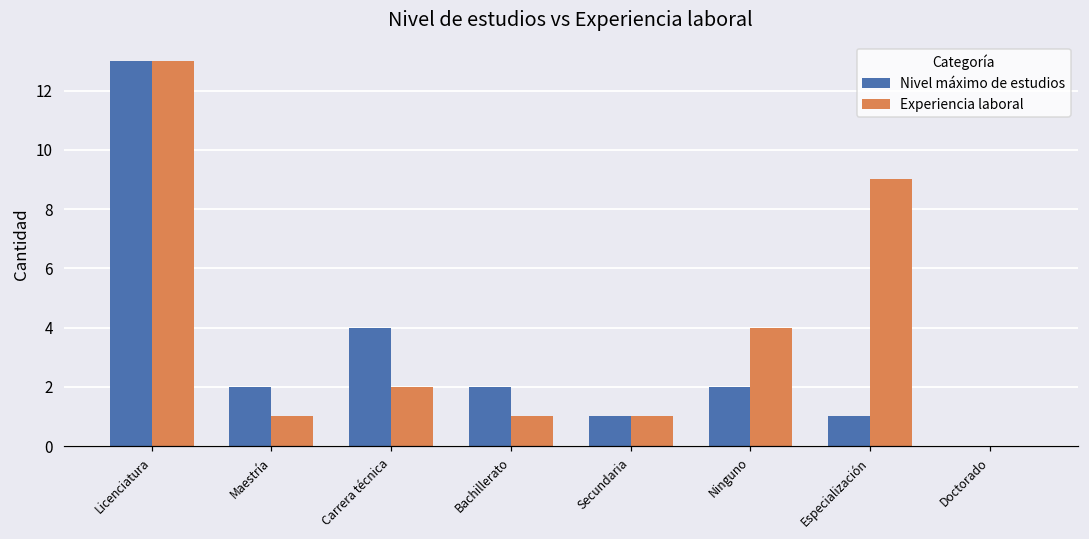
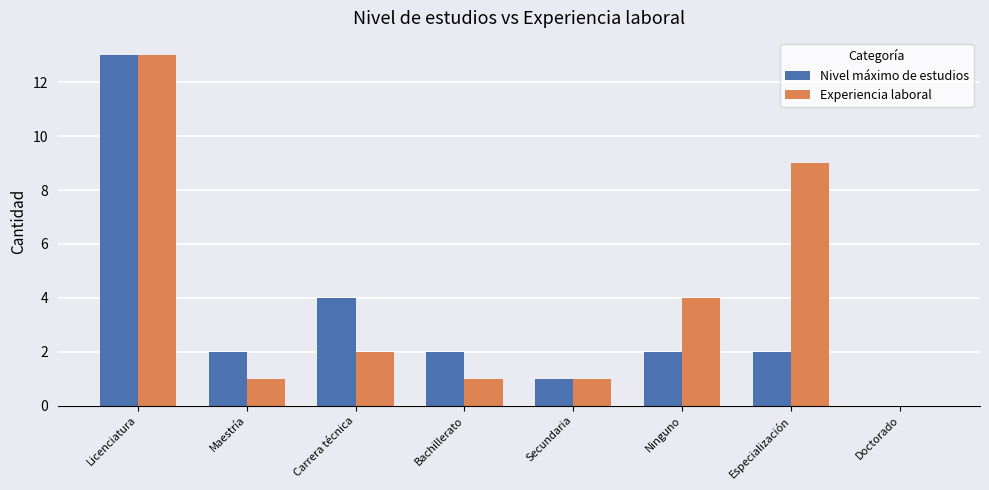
Nivel máximo de estudios, Especialización: 1 -> 2
